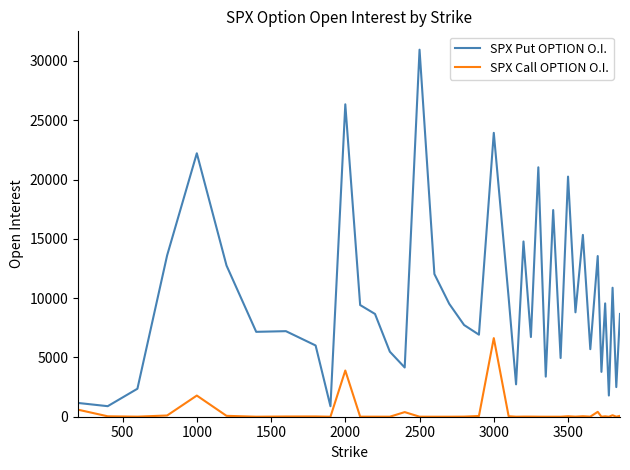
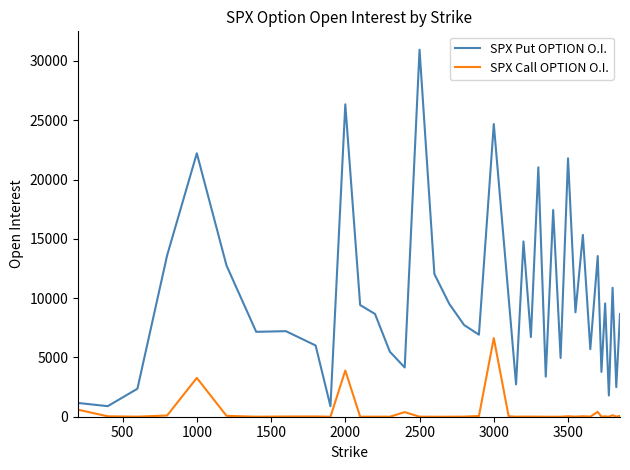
SPX Call OPTION O.I., 1000: 1800 -> 3300
SPX Put OPTION O.I., 3000: 23900 -> 24700
SPX Put OPTION O.I., 3500: 20200 -> 21800
